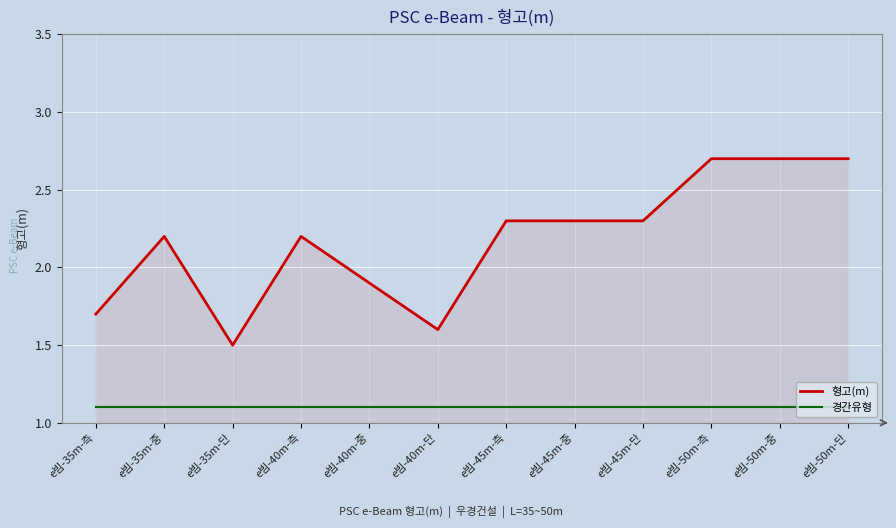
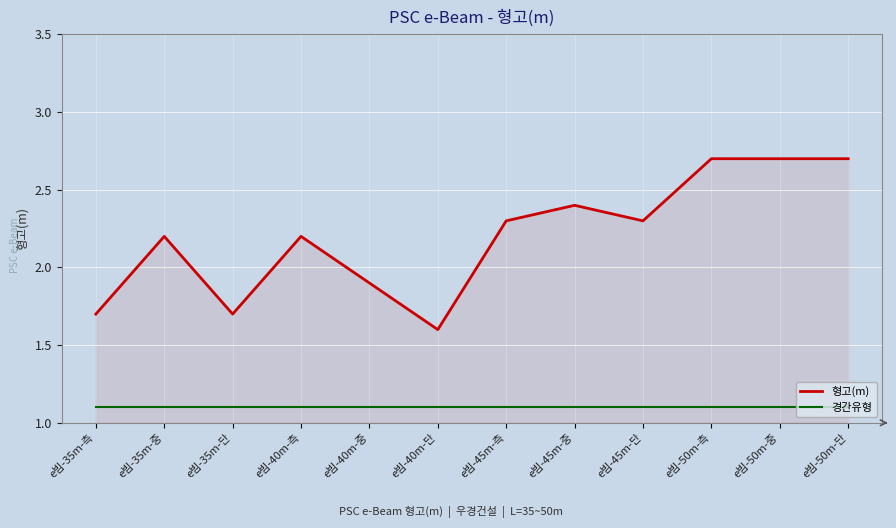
형고(m), e빔-35m-단: 1.5 -> 1.7
형고(m), e빔-45m-중: 2.3 -> 2.4
